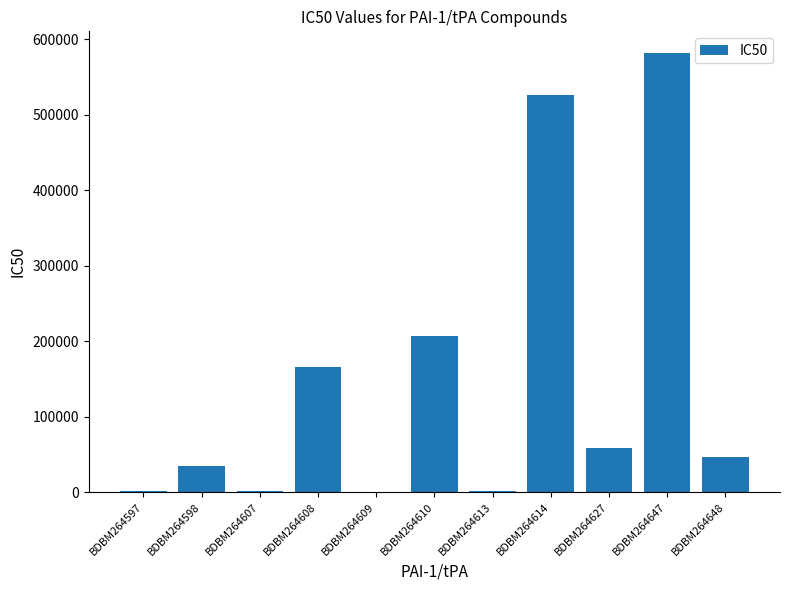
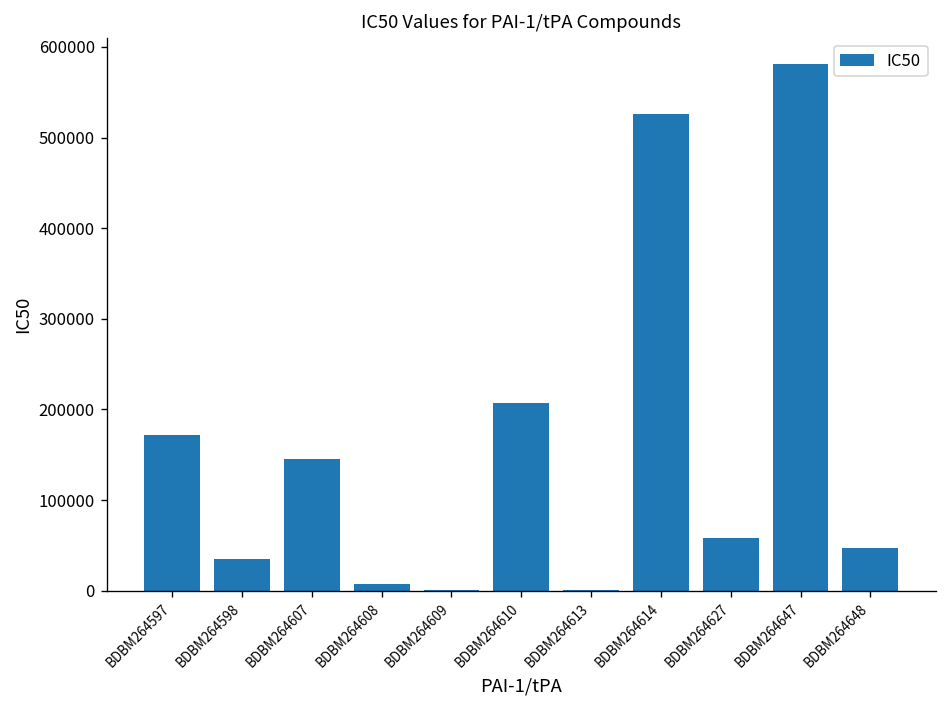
BDBM264597: 0 -> 170000
BDBM264607: 0 -> 150000
BDBM264608: 170000 -> 10000
